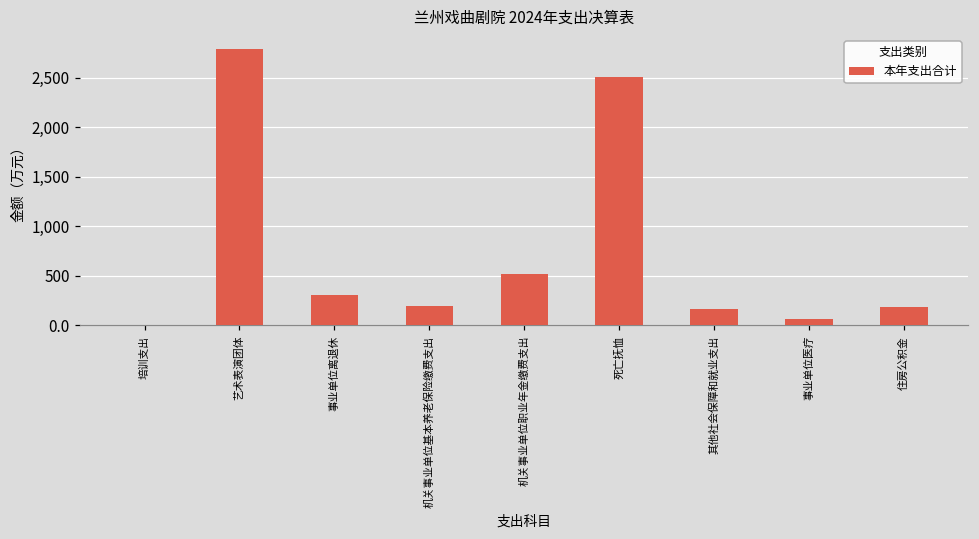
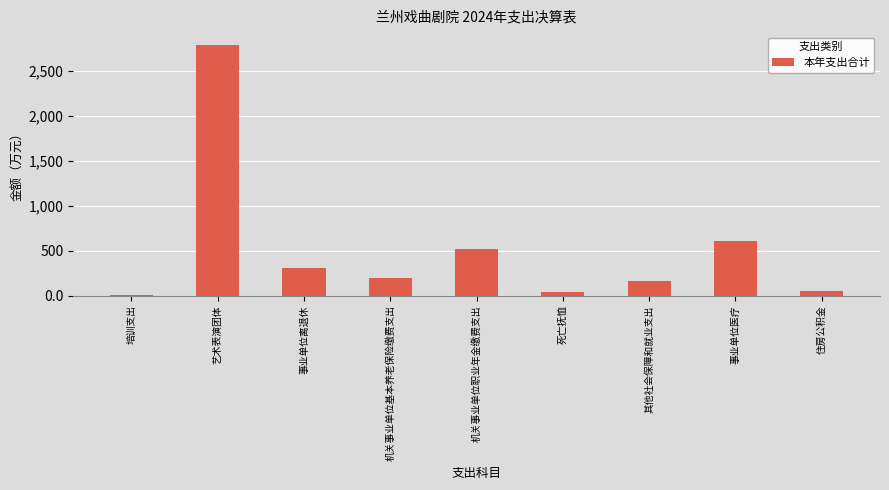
死亡抚恤: 2,500 -> 0
事业单位医疗: 100 -> 600
住房公积金: 200 -> 0
